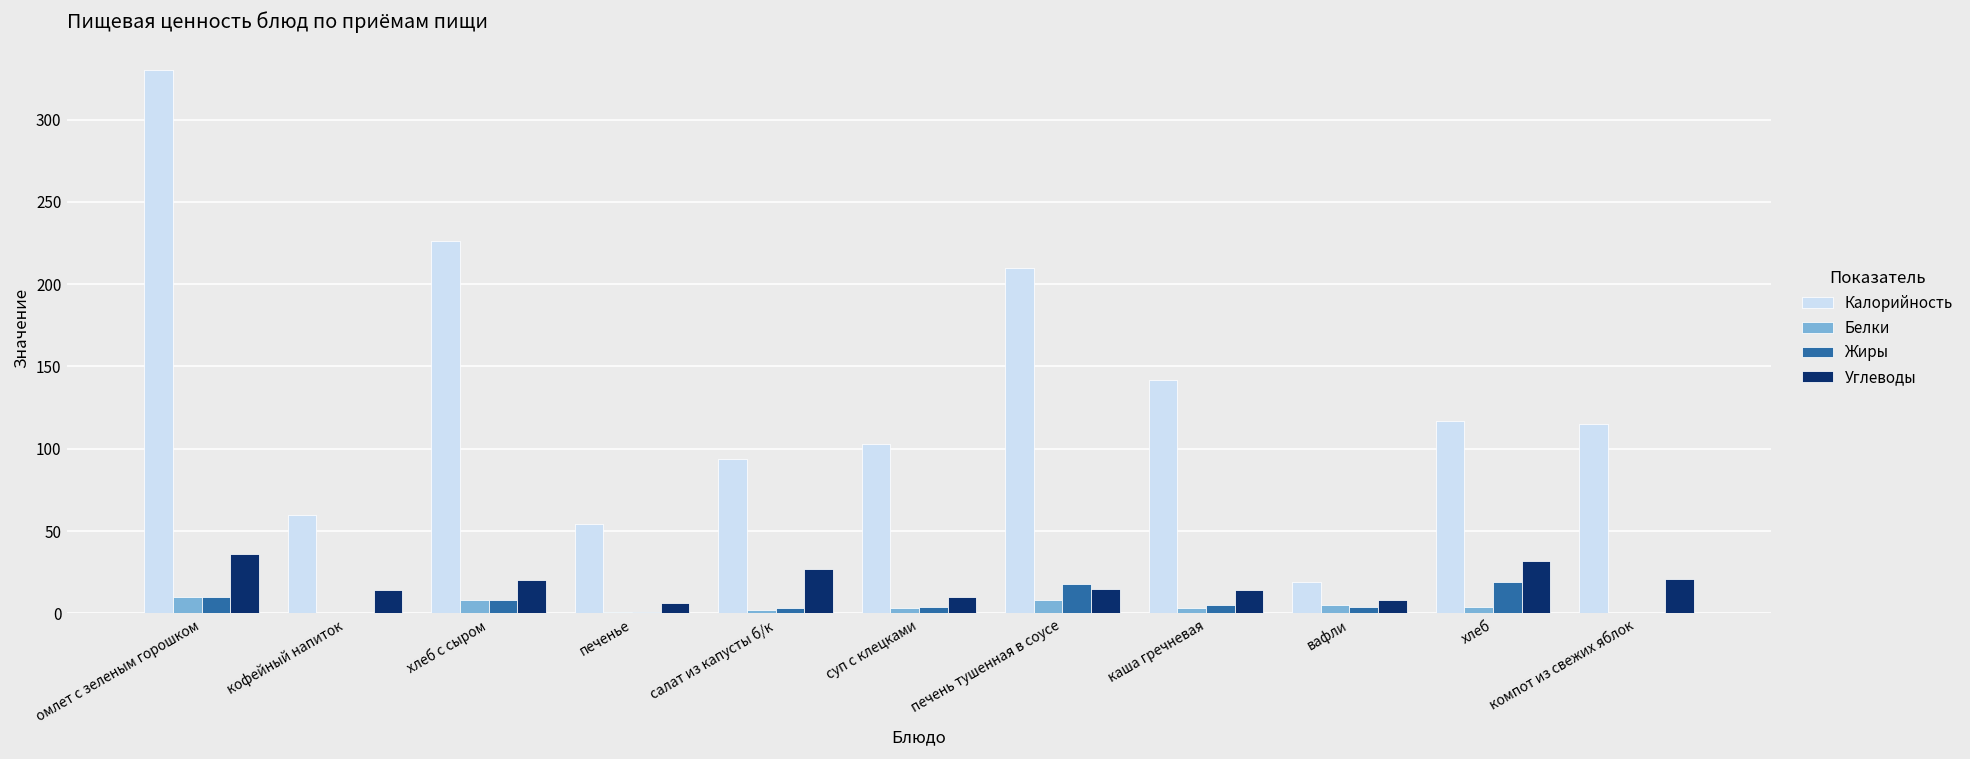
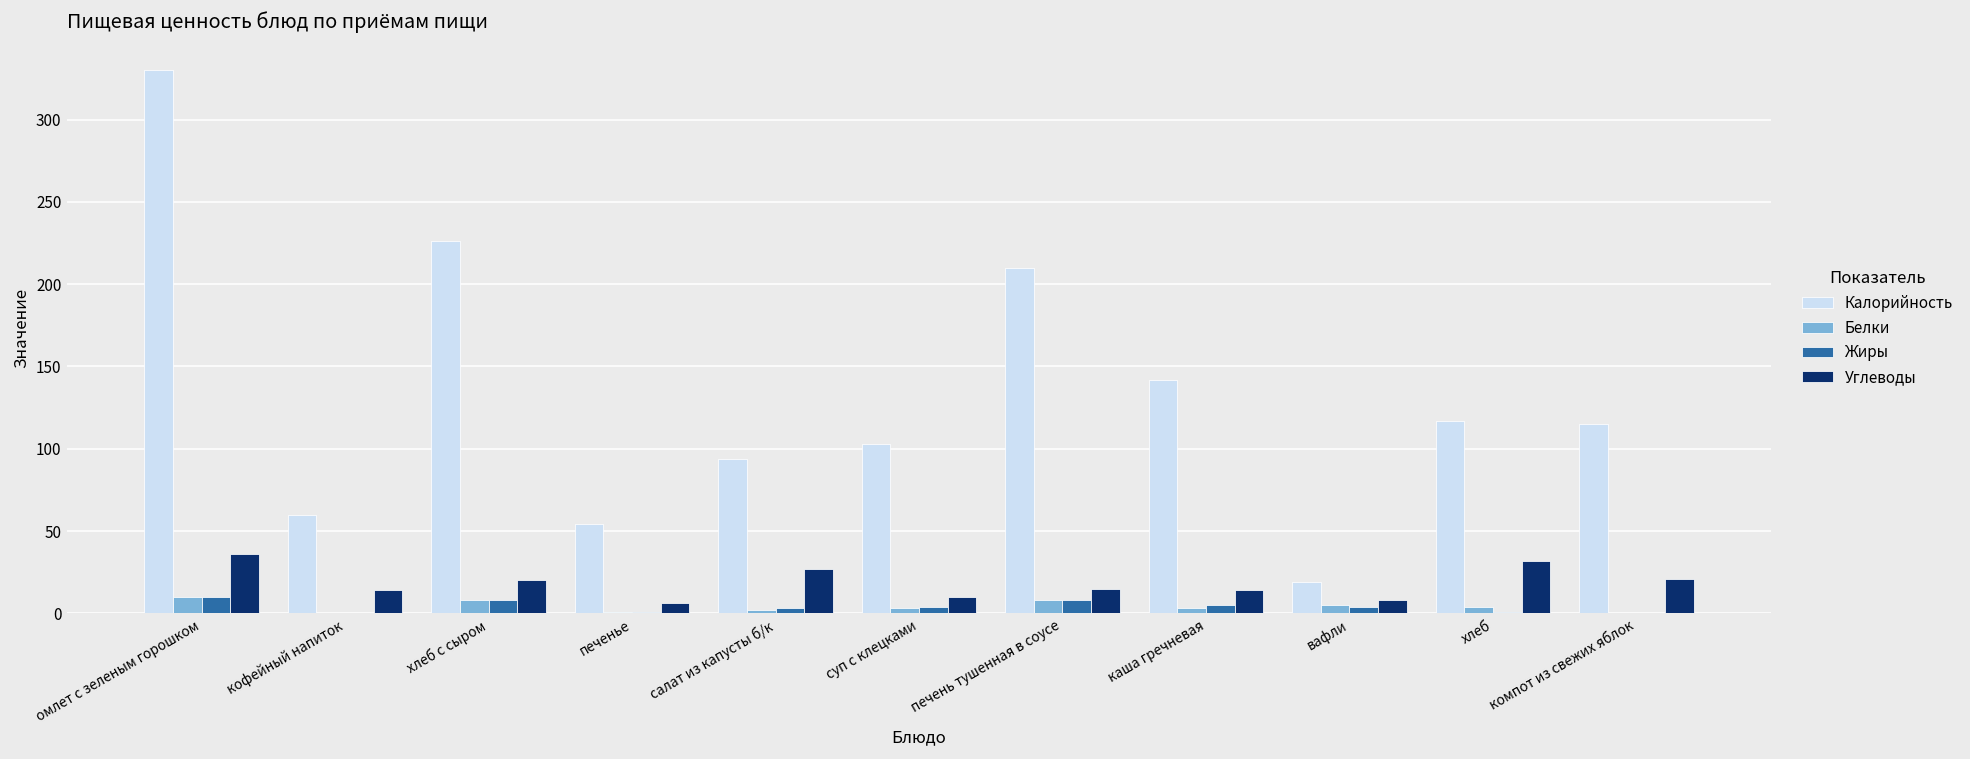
Жиры, печень тушенная в соусе: 18 -> 8
Жиры, хлеб: 19 -> 1
